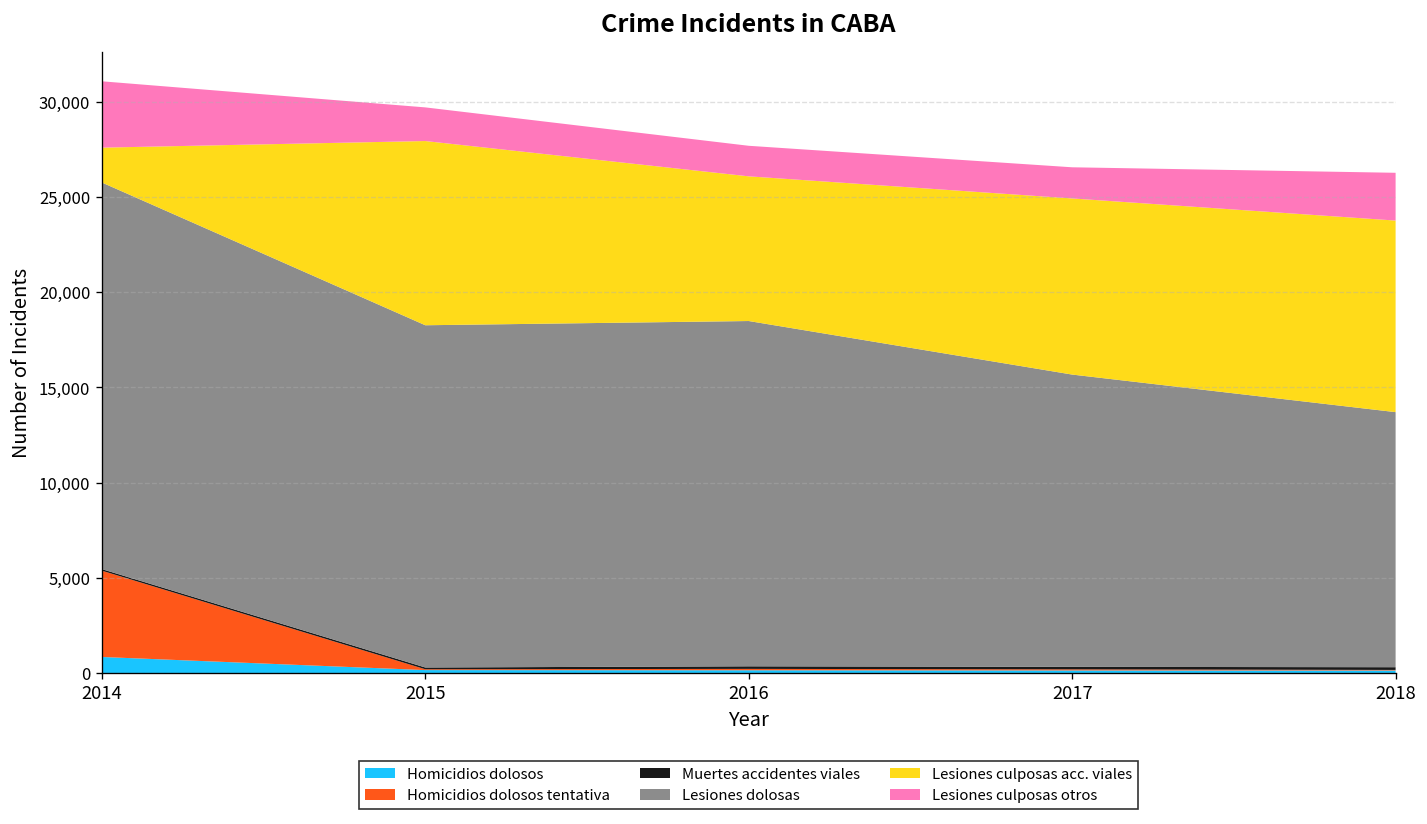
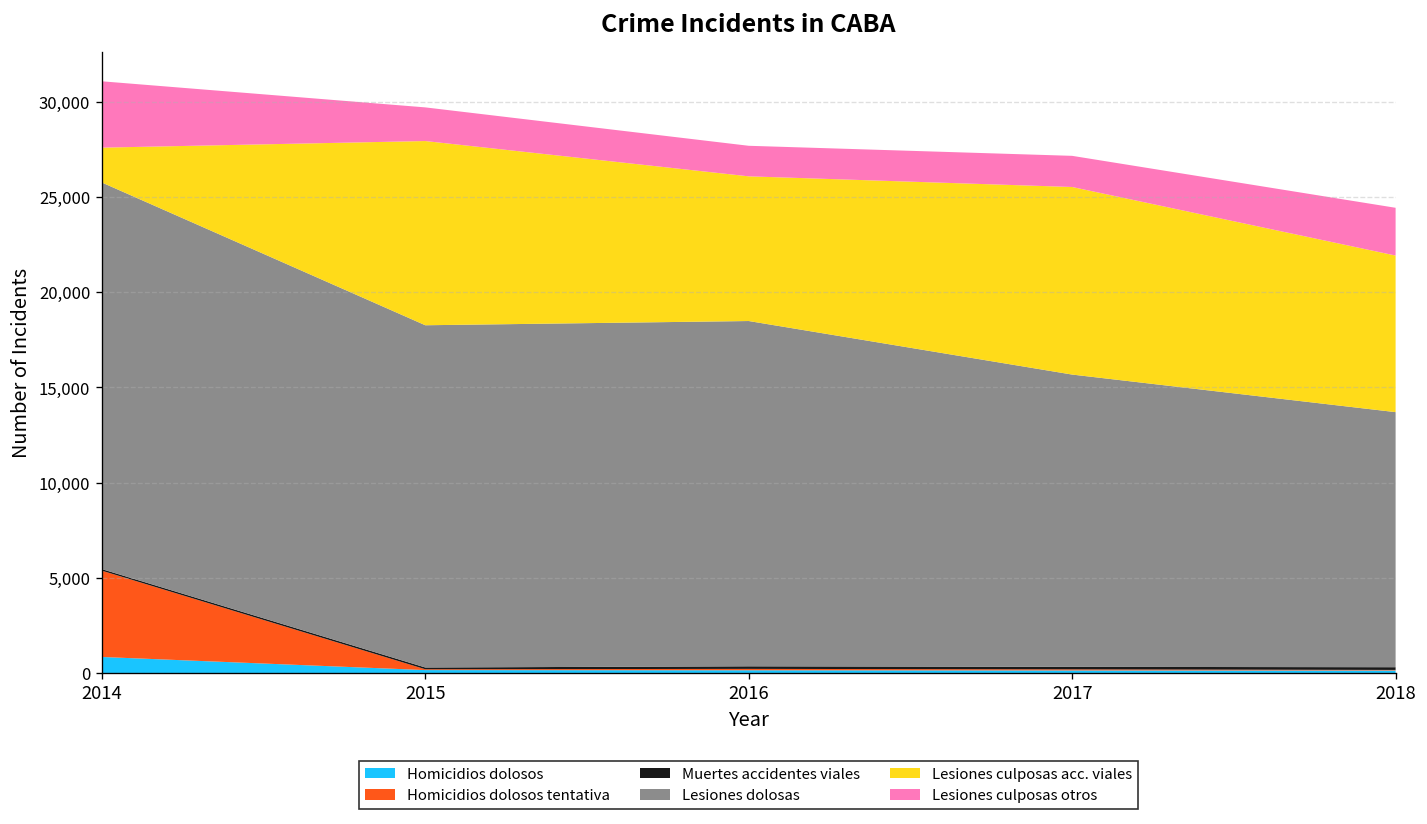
Lesiones culposas acc. viales, 2017: 9,300 -> 9,900
Lesiones culposas acc. viales, 2018: 10,100 -> 8,200
